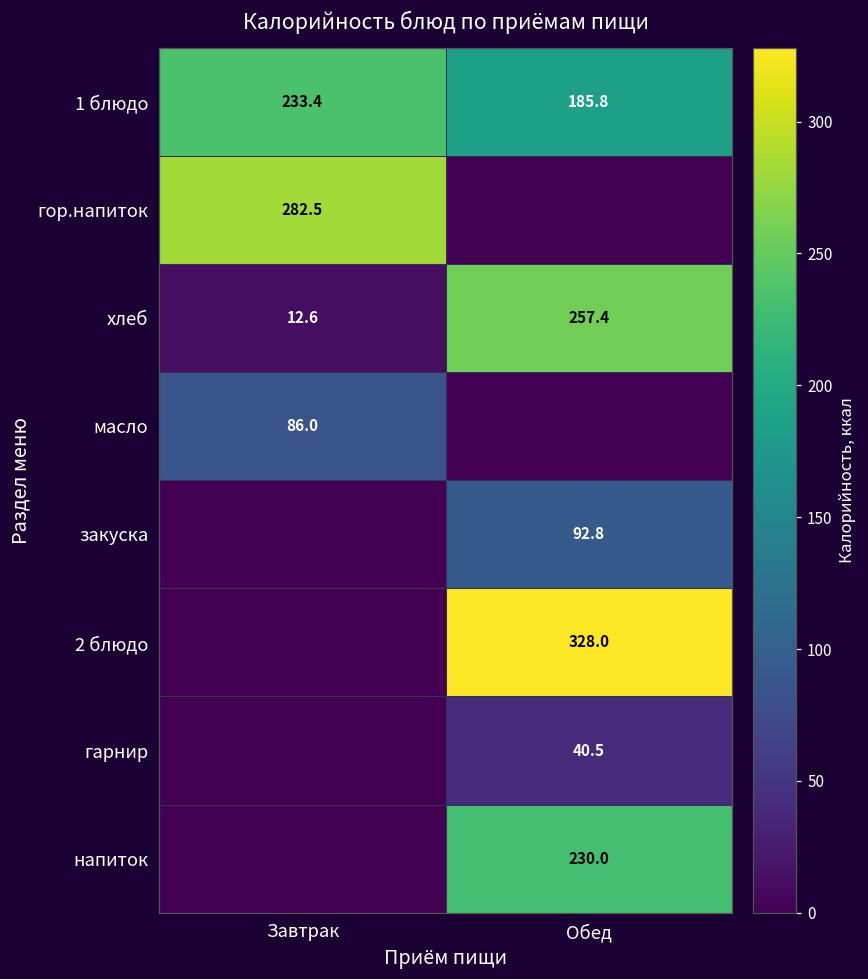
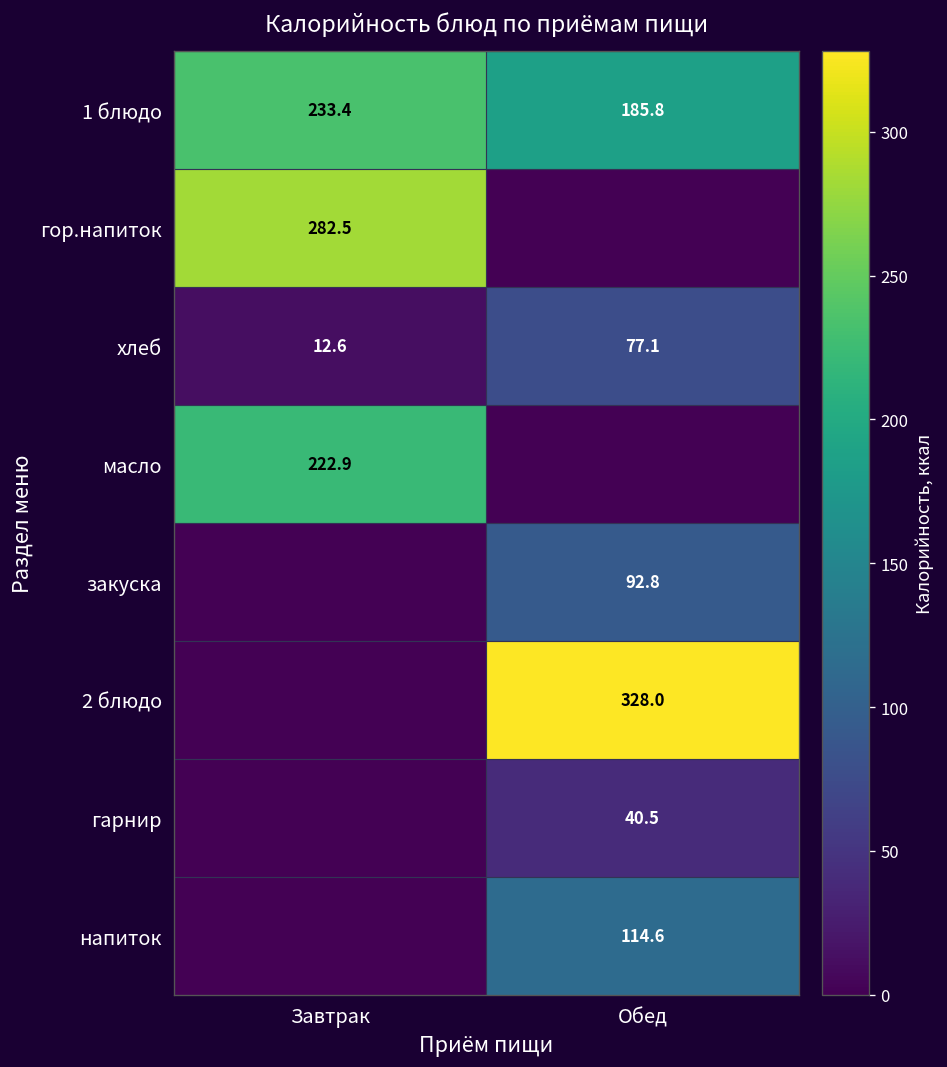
хлеб, Обед: 257.4 -> 77.1
масло, Завтрак: 86.0 -> 222.9
напиток, Обед: 230.0 -> 114.6
